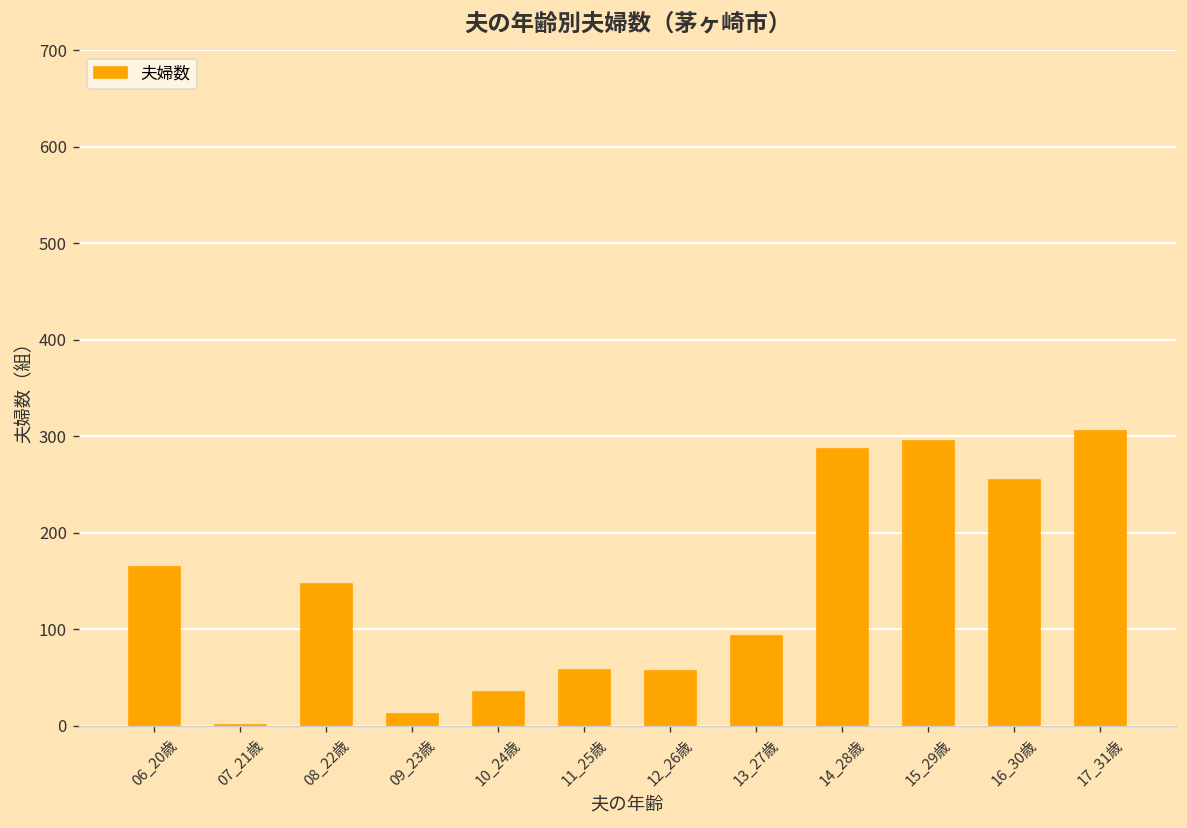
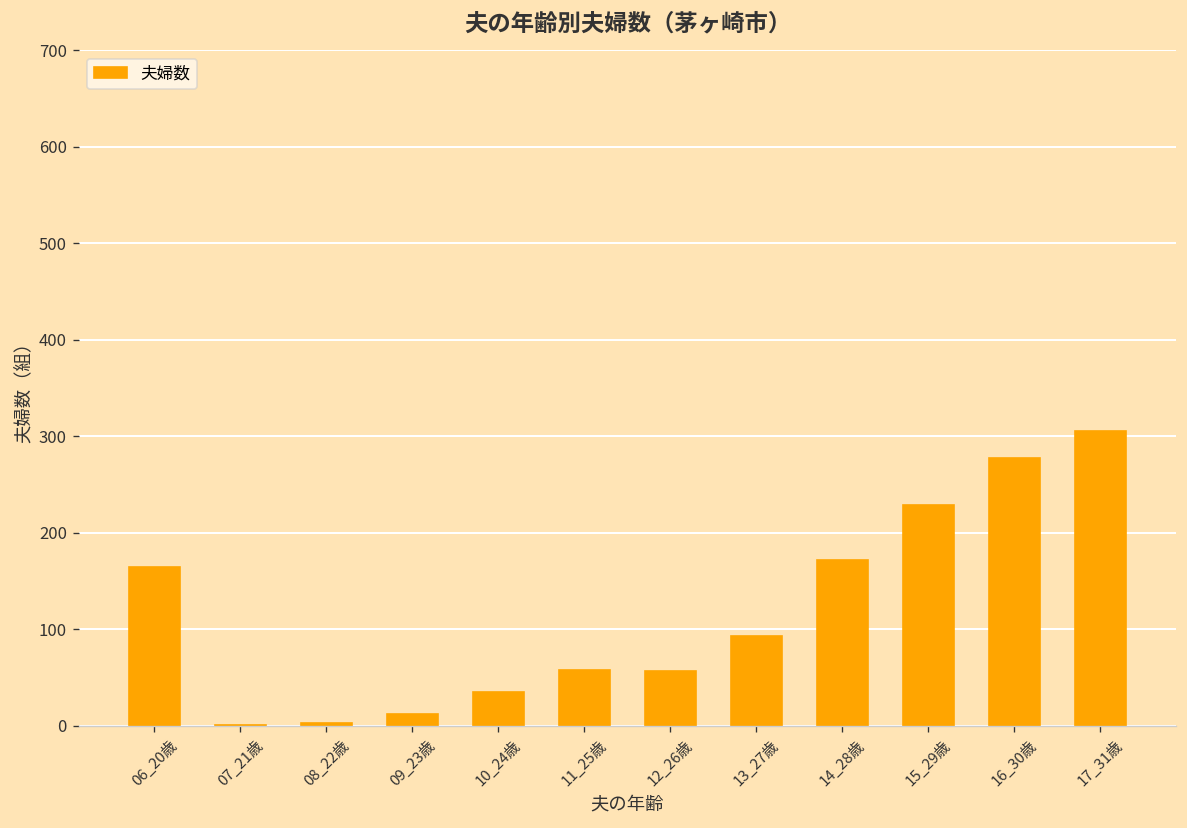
08_22歳: 150 -> 0
14_28歳: 290 -> 170
15_29歳: 300 -> 230
16_30歳: 260 -> 280
